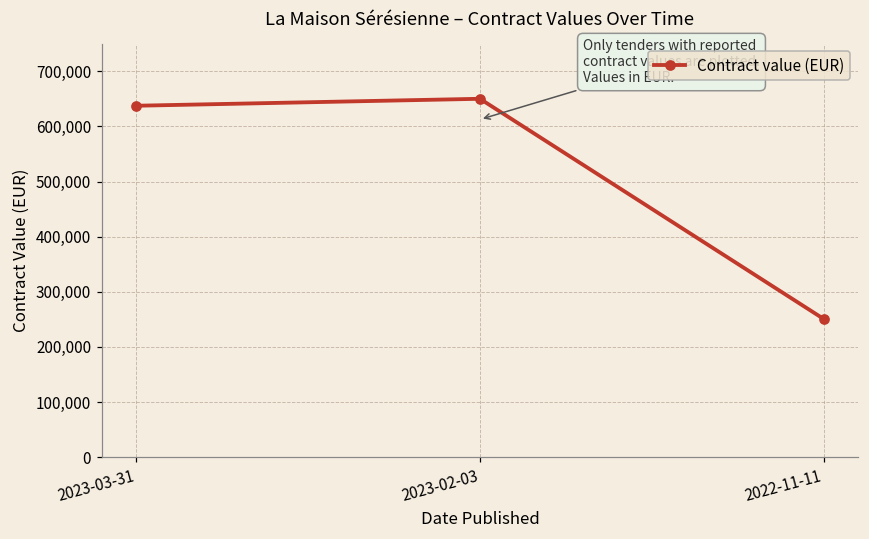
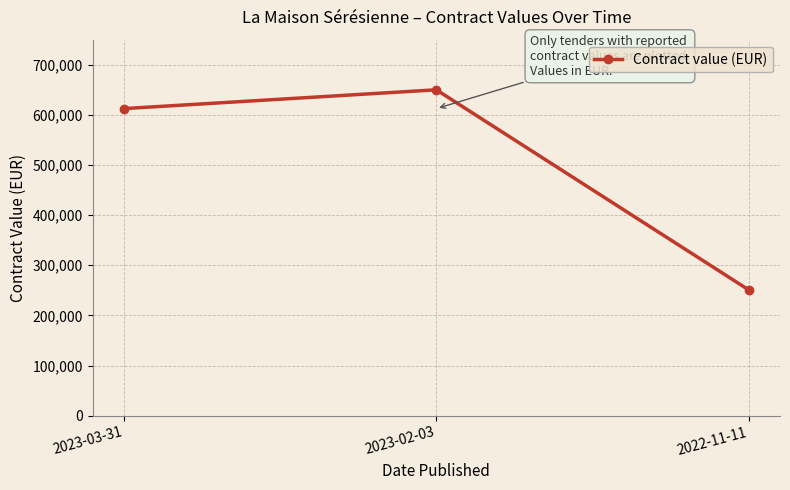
2023-03-31: 640,000 -> 610,000
